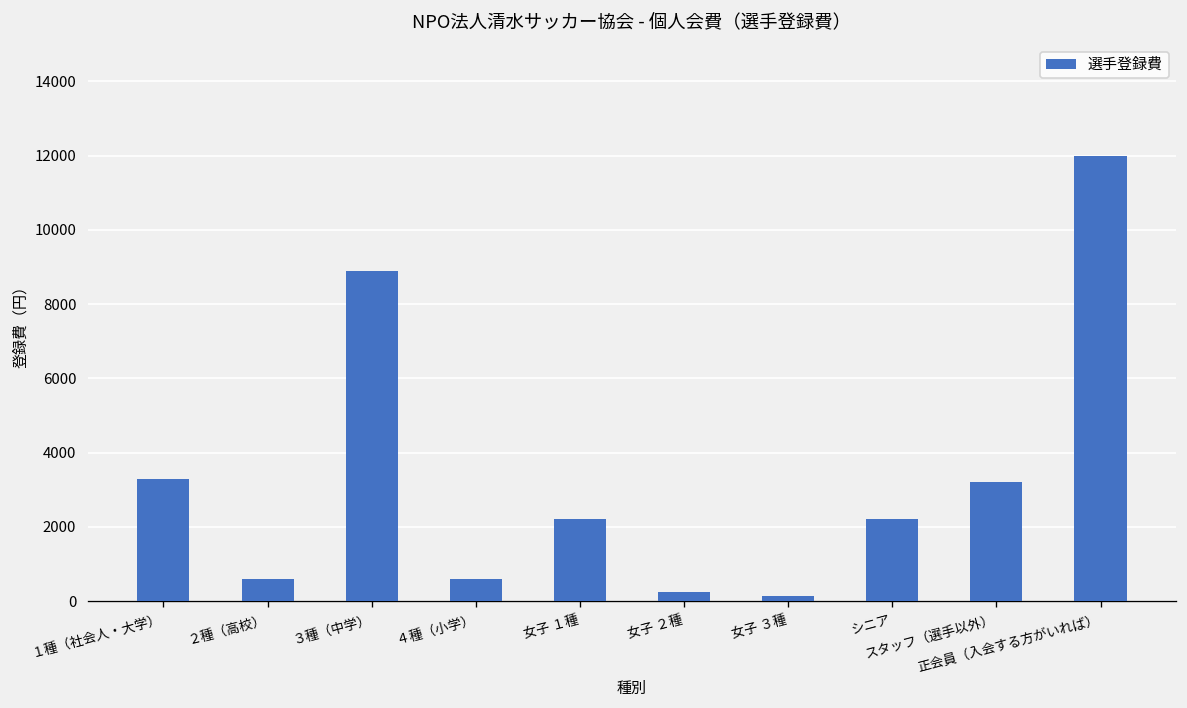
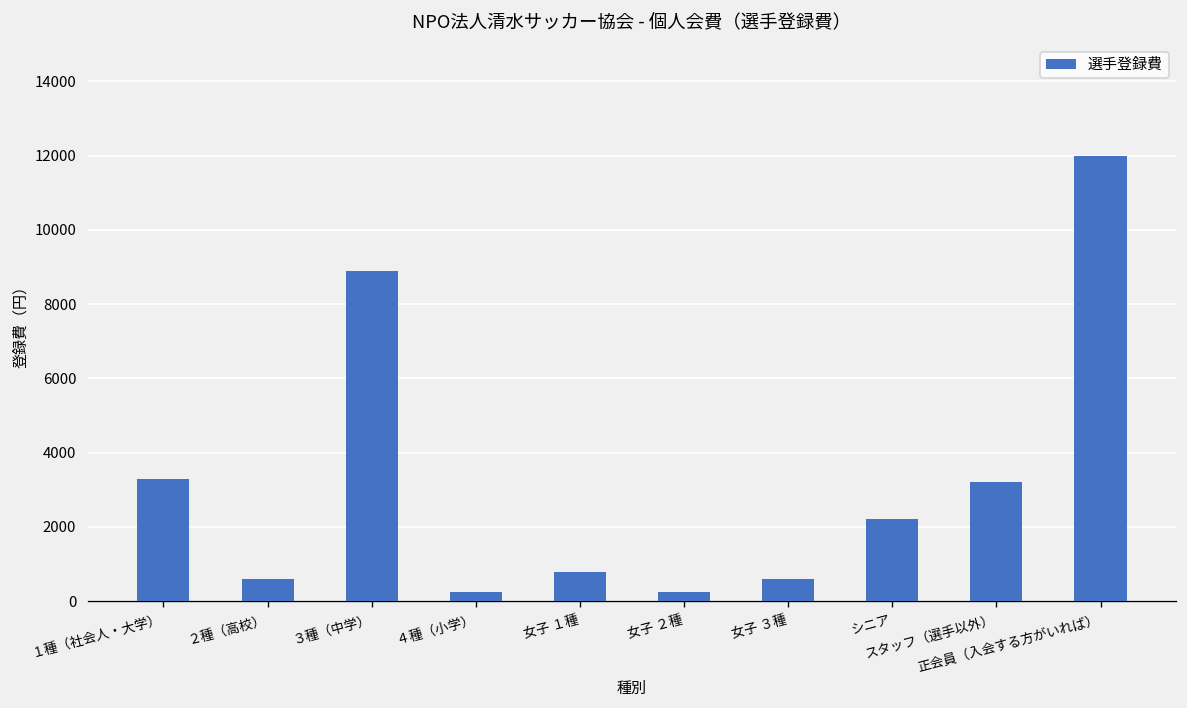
４種（小学）: 600 -> 300
女子 １種: 2200 -> 800
女子 ３種: 100 -> 600
